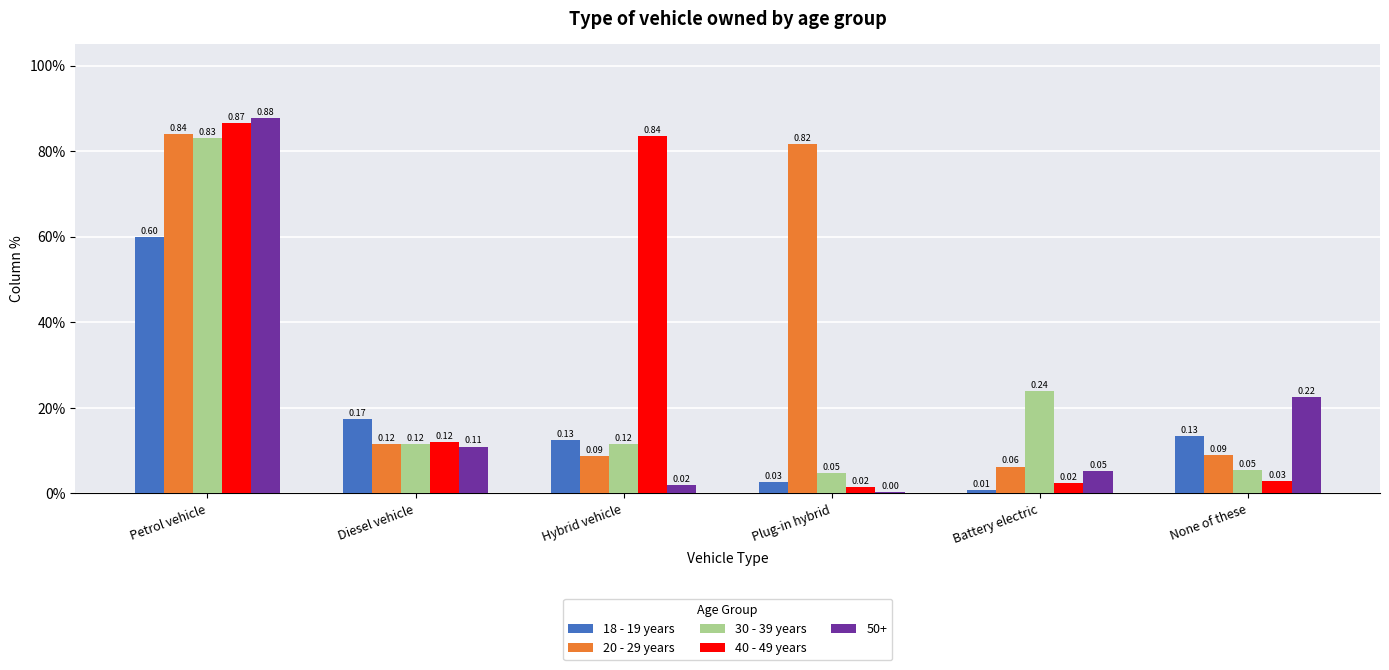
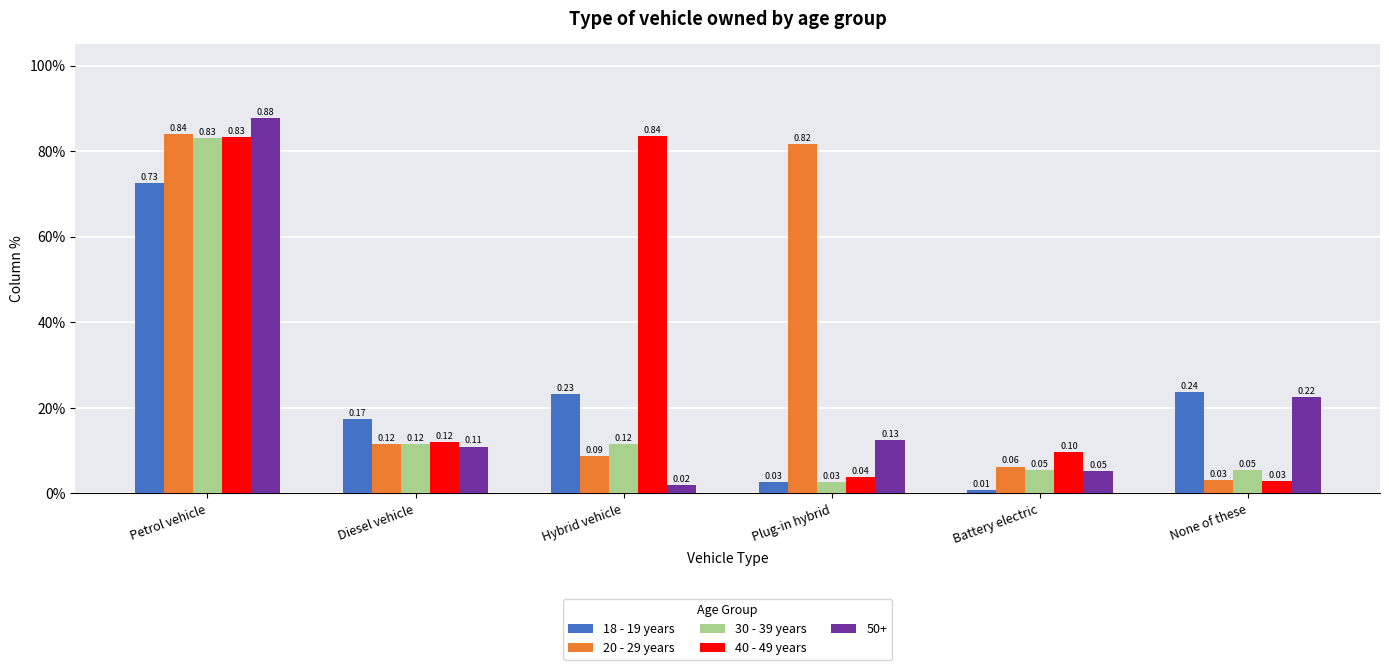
18 - 19 years, Petrol vehicle: 0.60 -> 0.73
40 - 49 years, Petrol vehicle: 0.87 -> 0.83
18 - 19 years, Hybrid vehicle: 0.13 -> 0.23
30 - 39 years, Plug-in hybrid: 0.05 -> 0.03
40 - 49 years, Plug-in hybrid: 0.02 -> 0.04
50+, Plug-in hybrid: 0.00 -> 0.13
30 - 39 years, Battery electric: 0.24 -> 0.05
40 - 49 years, Battery electric: 0.02 -> 0.10
18 - 19 years, None of these: 0.13 -> 0.24
20 - 29 years, None of these: 0.09 -> 0.03
